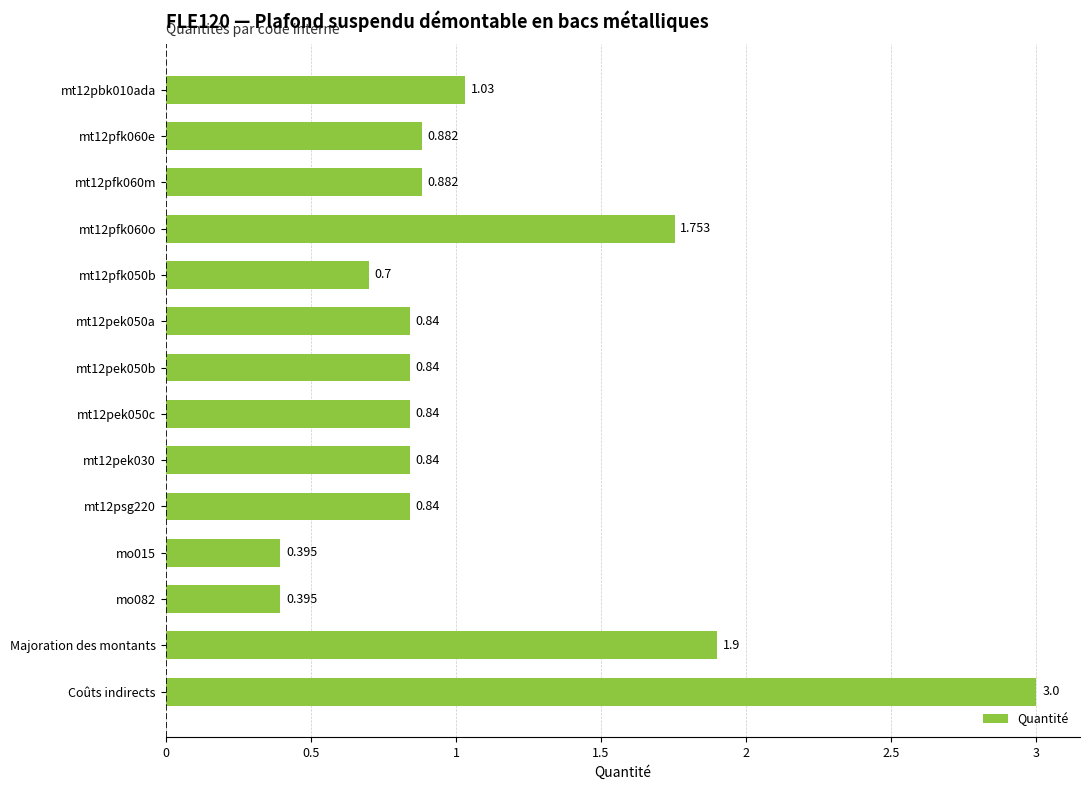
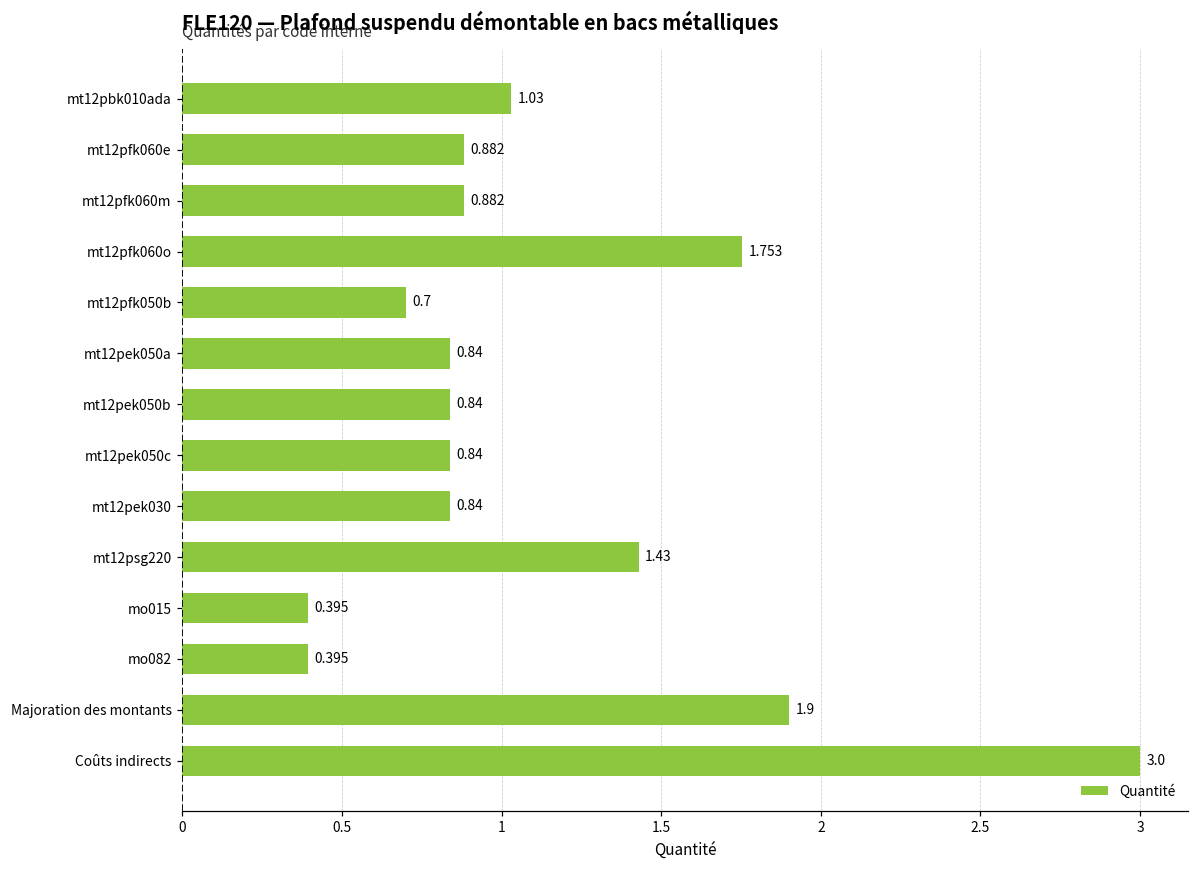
mt12psg220: 0.84 -> 1.43
